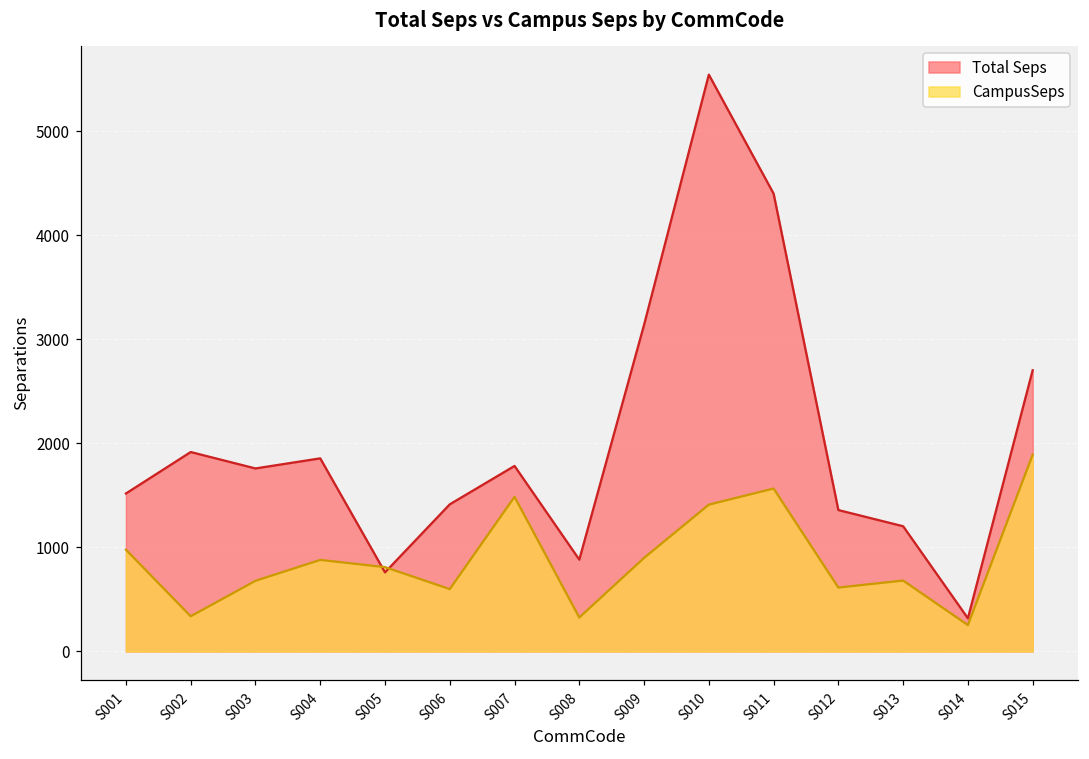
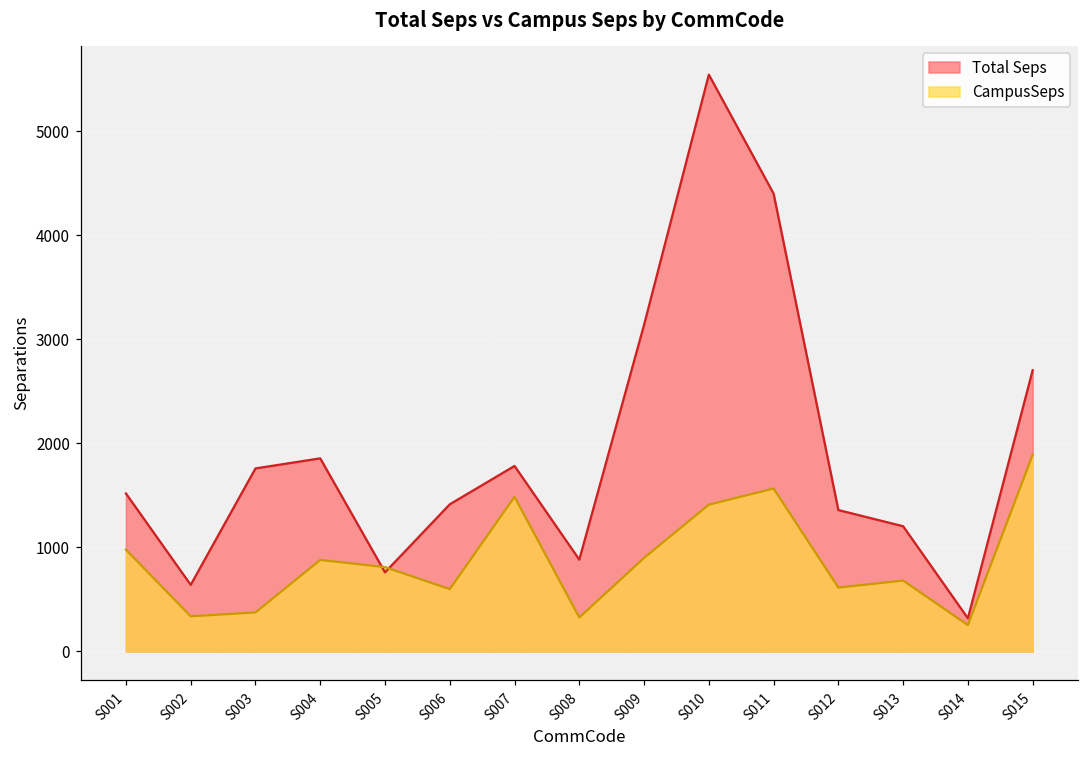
Total Seps, S002: 1900 -> 600
CampusSeps, S003: 700 -> 400
